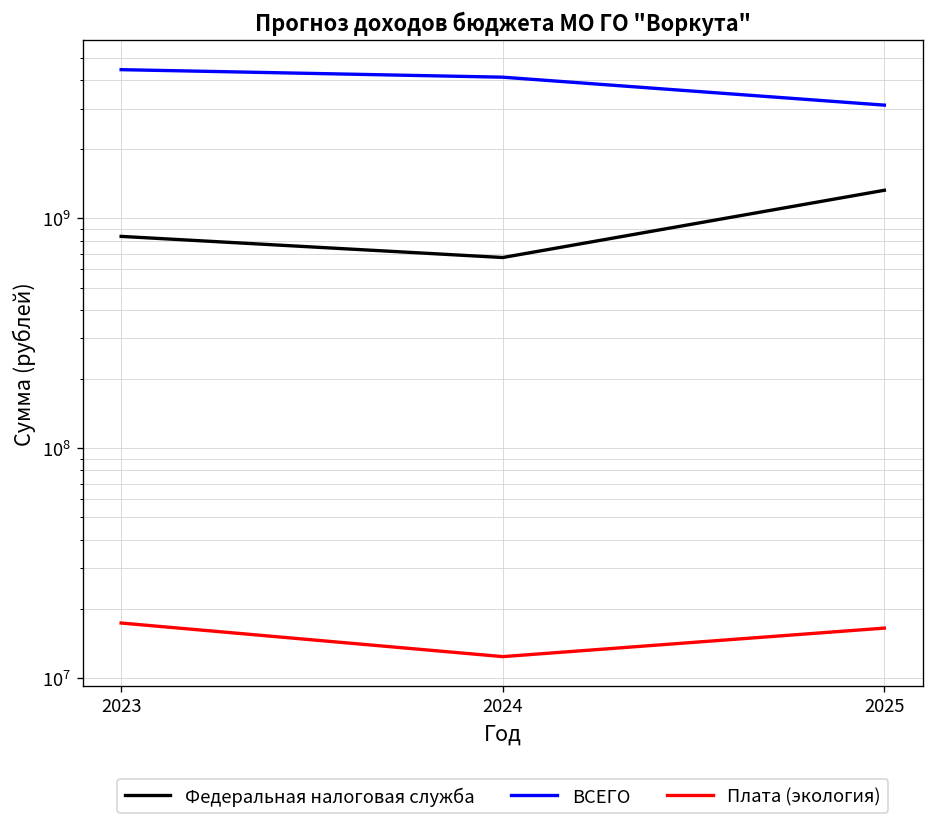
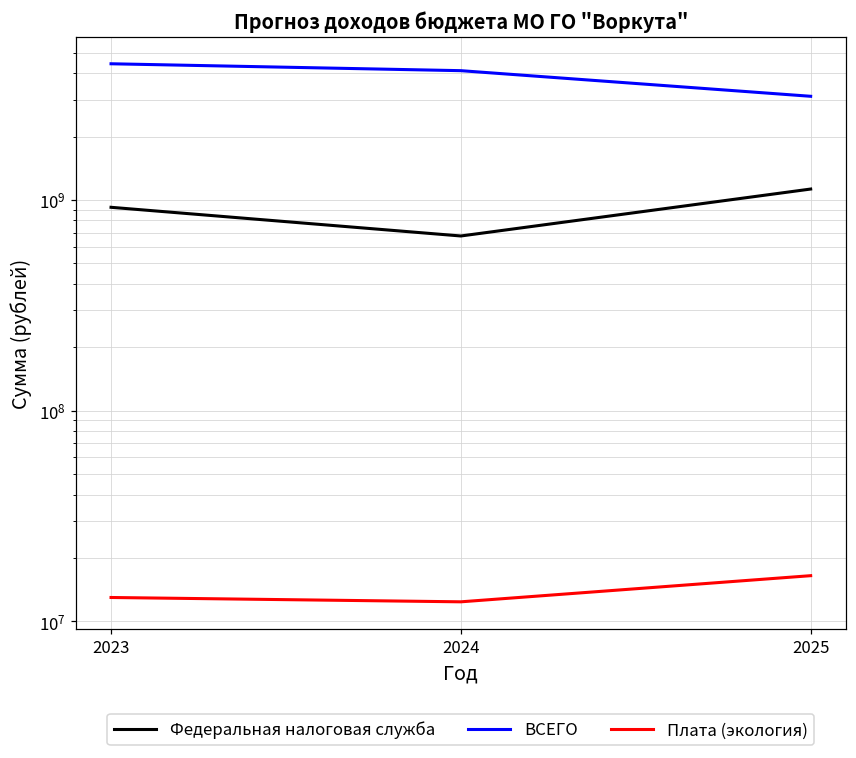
Федеральная налоговая служба, 2023: 800000000 -> 900000000
Плата (экология), 2023: 17000000 -> 13000000
Федеральная налоговая служба, 2025: 1300000000 -> 1100000000
